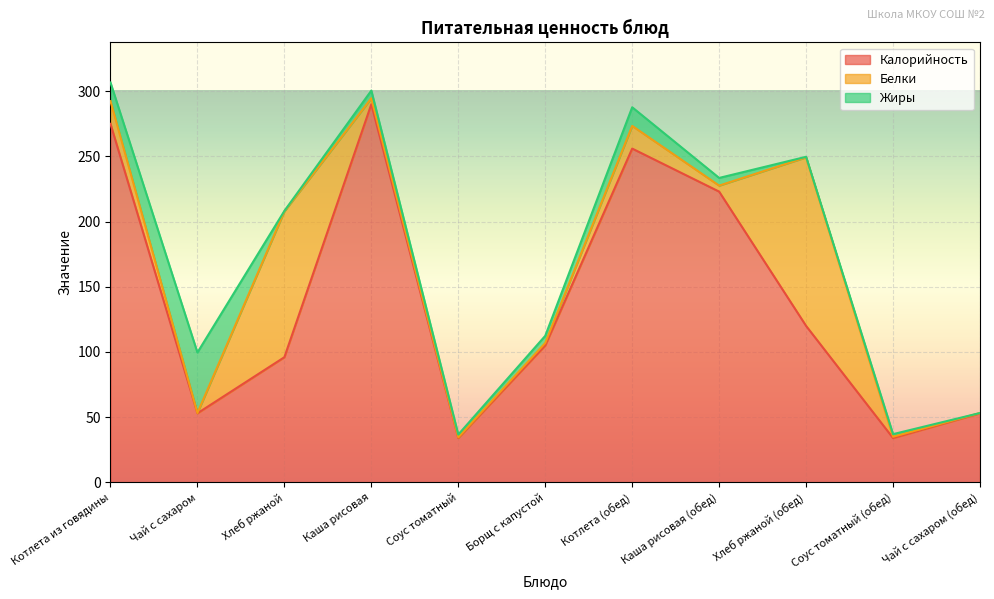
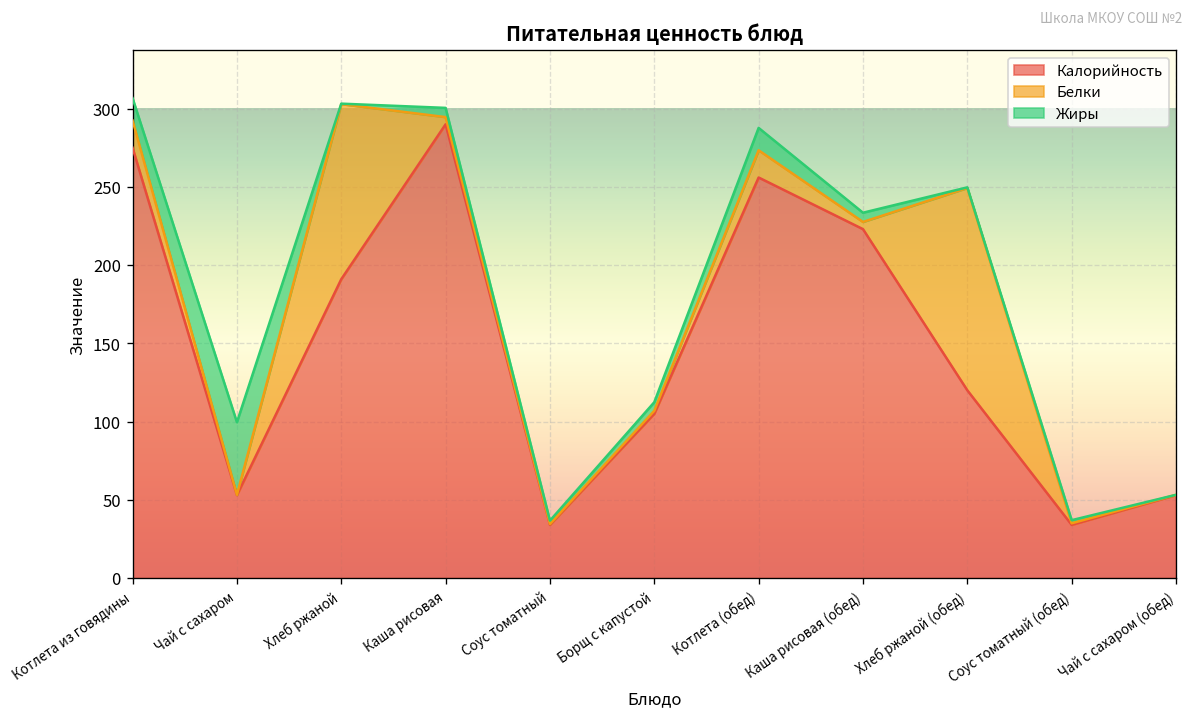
Калорийность, Хлеб ржаной: 96 -> 191
